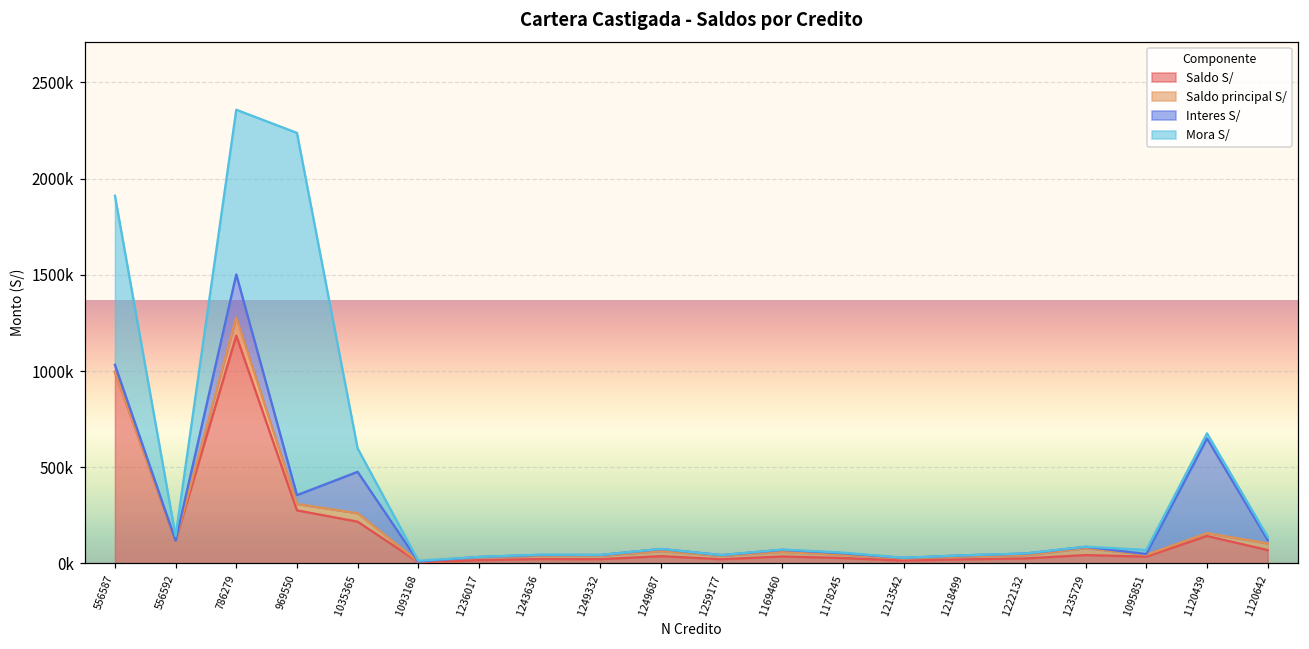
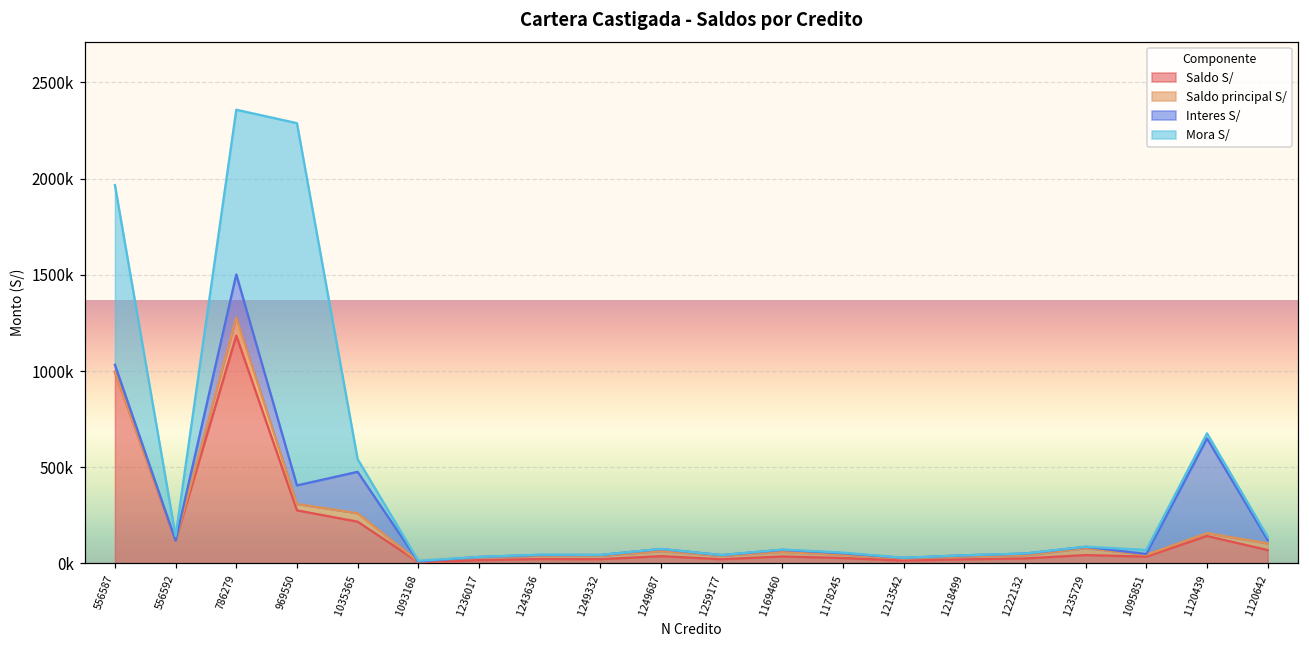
Mora S/, 556587: 880000 -> 930000
Interes S/, 969550: 50000 -> 100000
Mora S/, 1035365: 120000 -> 70000
